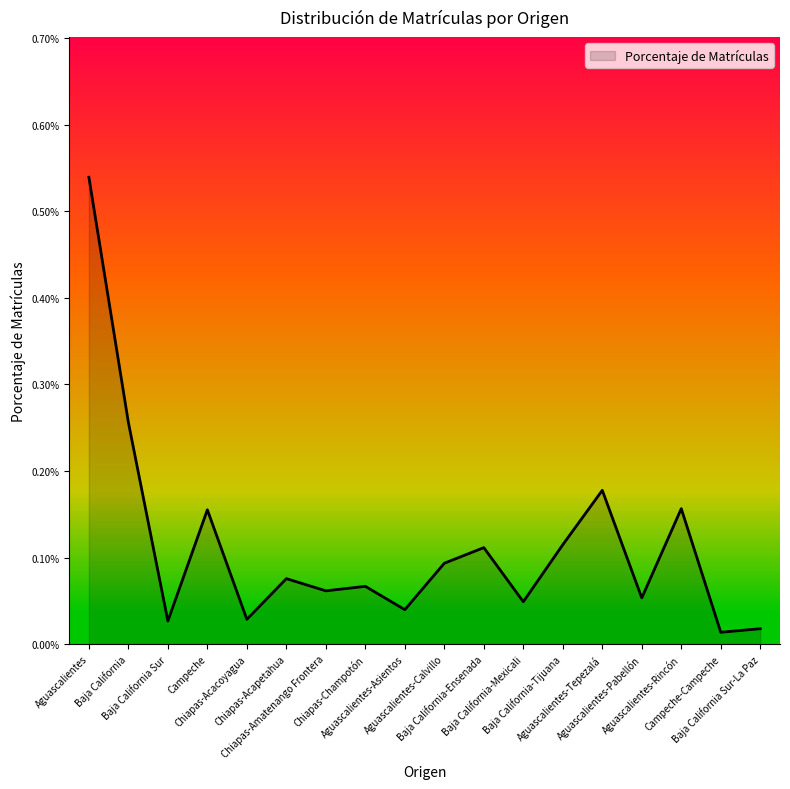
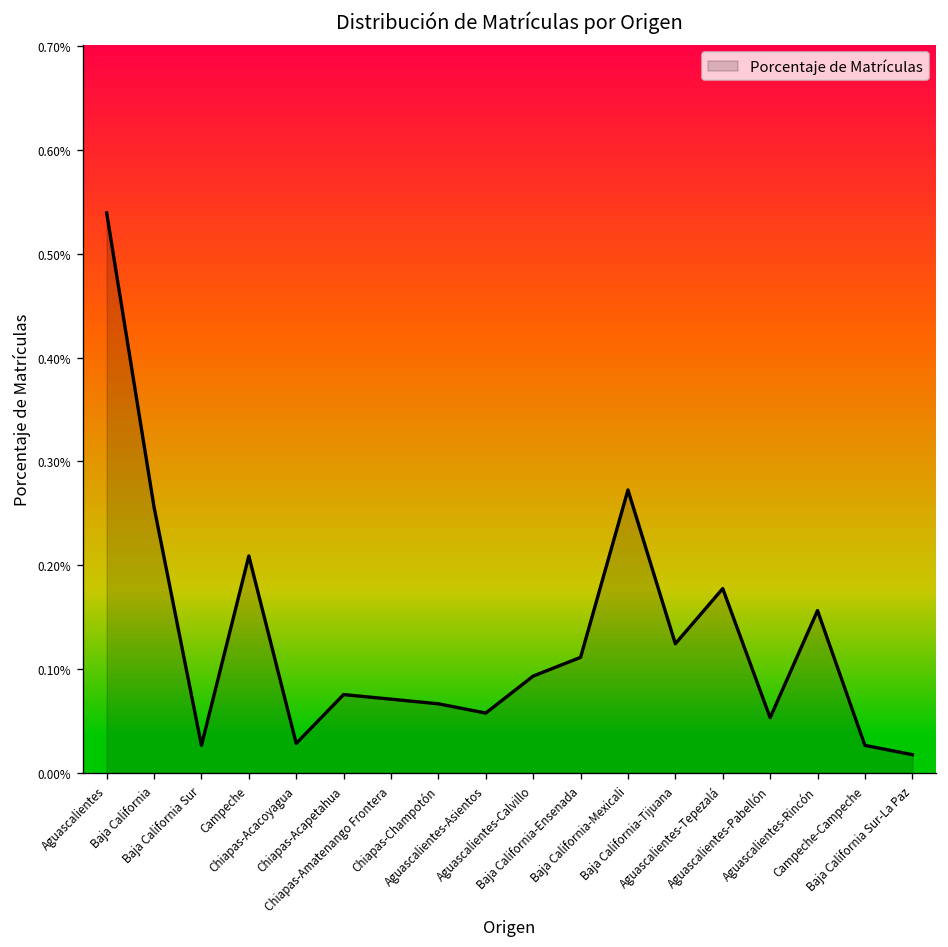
Porcentaje de Matrículas, Campeche: 0.16% -> 0.21%
Porcentaje de Matrículas, Chiapas-Amatenango Frontera: 0.06% -> 0.07%
Porcentaje de Matrículas, Aguascalientes-Asientos: 0.04% -> 0.06%
Porcentaje de Matrículas, Baja California-Mexicali: 0.05% -> 0.27%
Porcentaje de Matrículas, Baja California-Tijuana: 0.11% -> 0.12%
Porcentaje de Matrículas, Campeche-Campeche: 0.01% -> 0.03%
